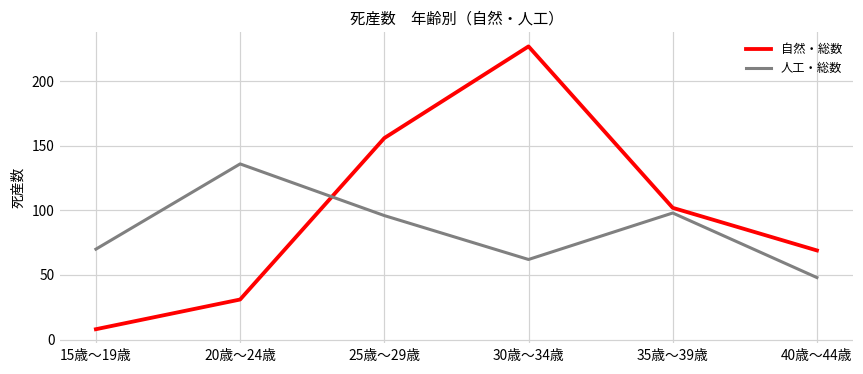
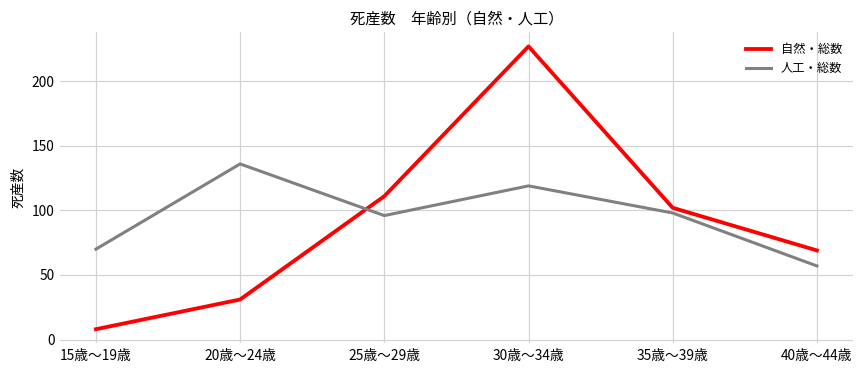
自然・総数, 25歳～29歳: 156 -> 111
人工・総数, 30歳～34歳: 62 -> 119
人工・総数, 40歳～44歳: 48 -> 57
